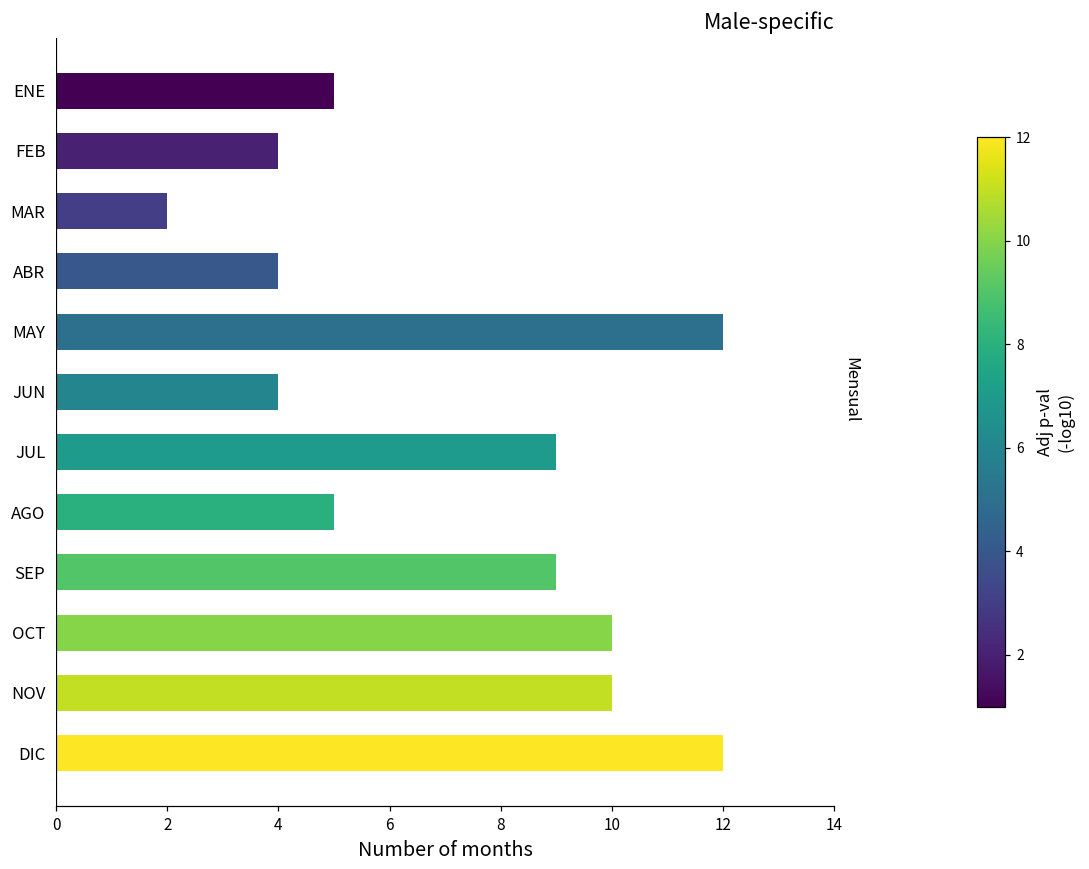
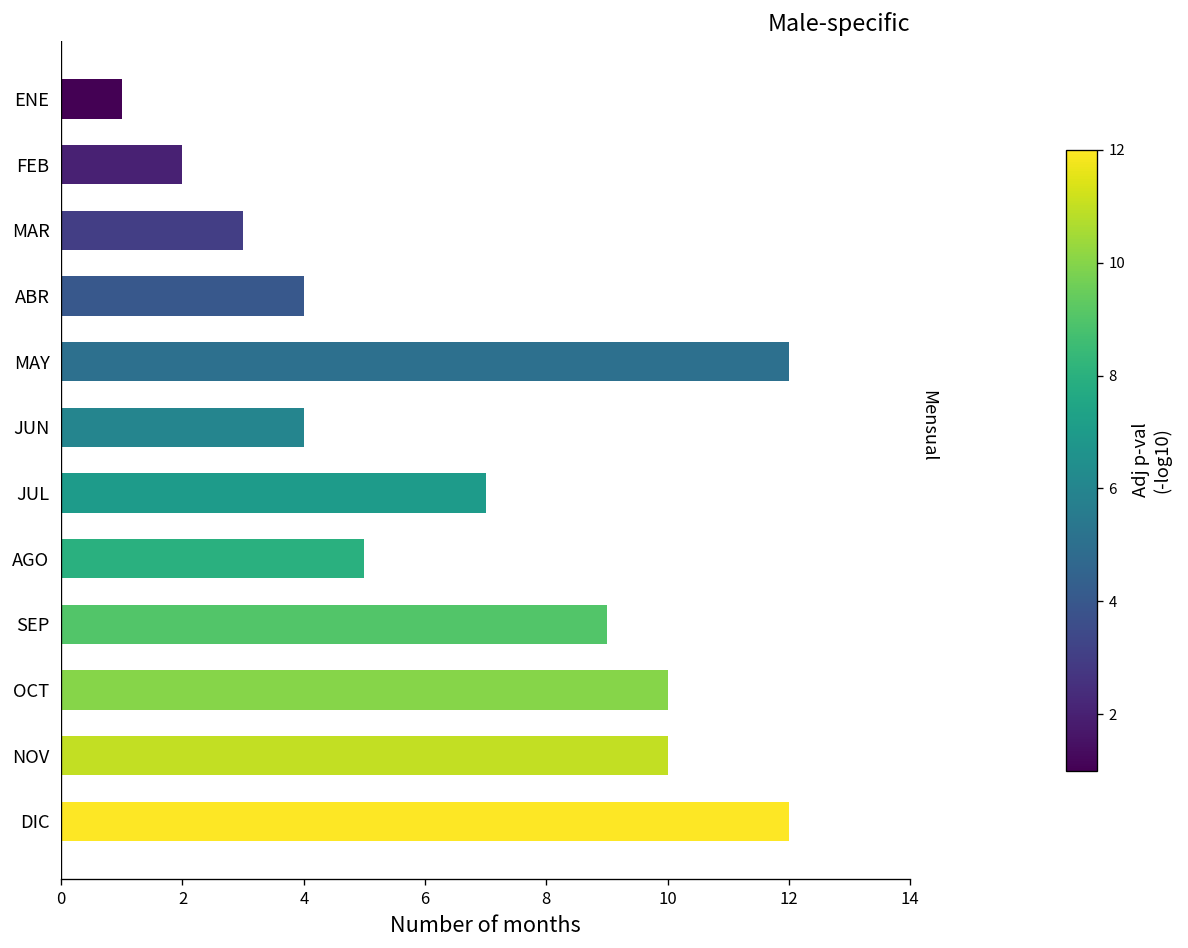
ENE: 5 -> 1
FEB: 4 -> 2
MAR: 2 -> 3
JUL: 9 -> 7
